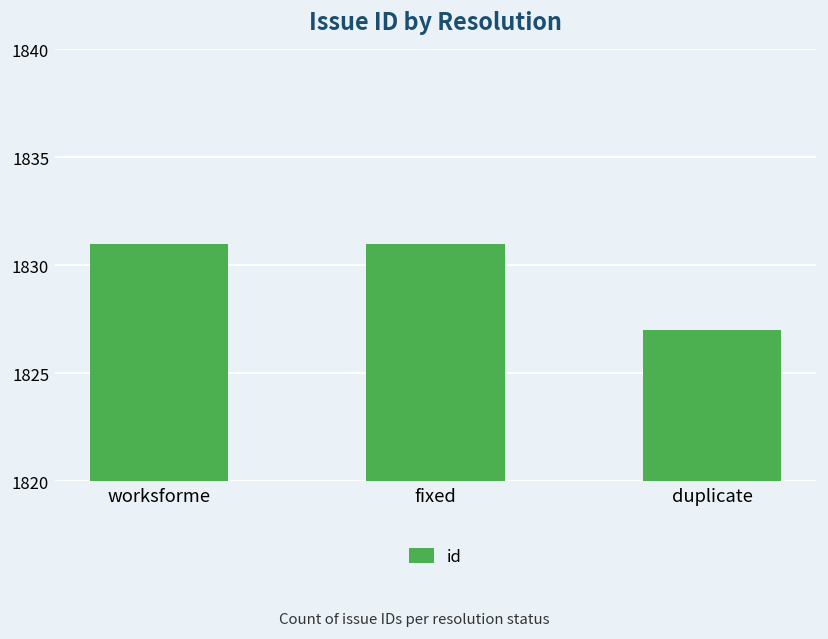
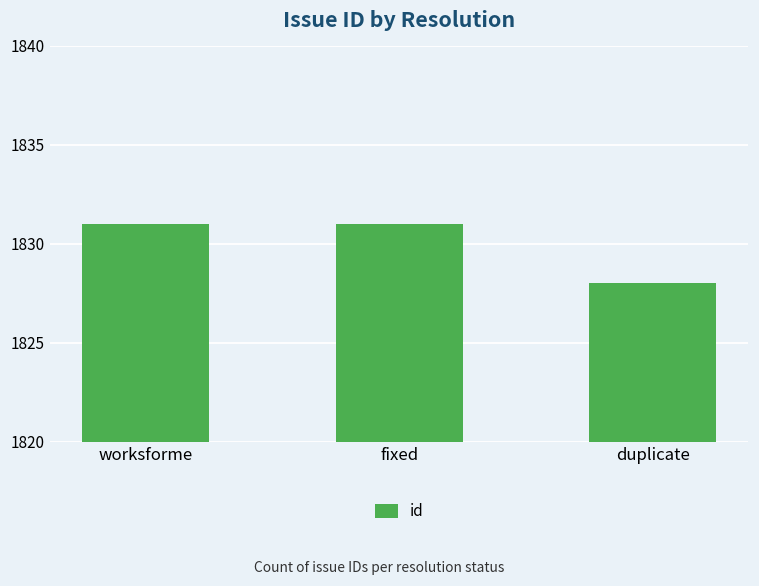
duplicate: 1827 -> 1828
